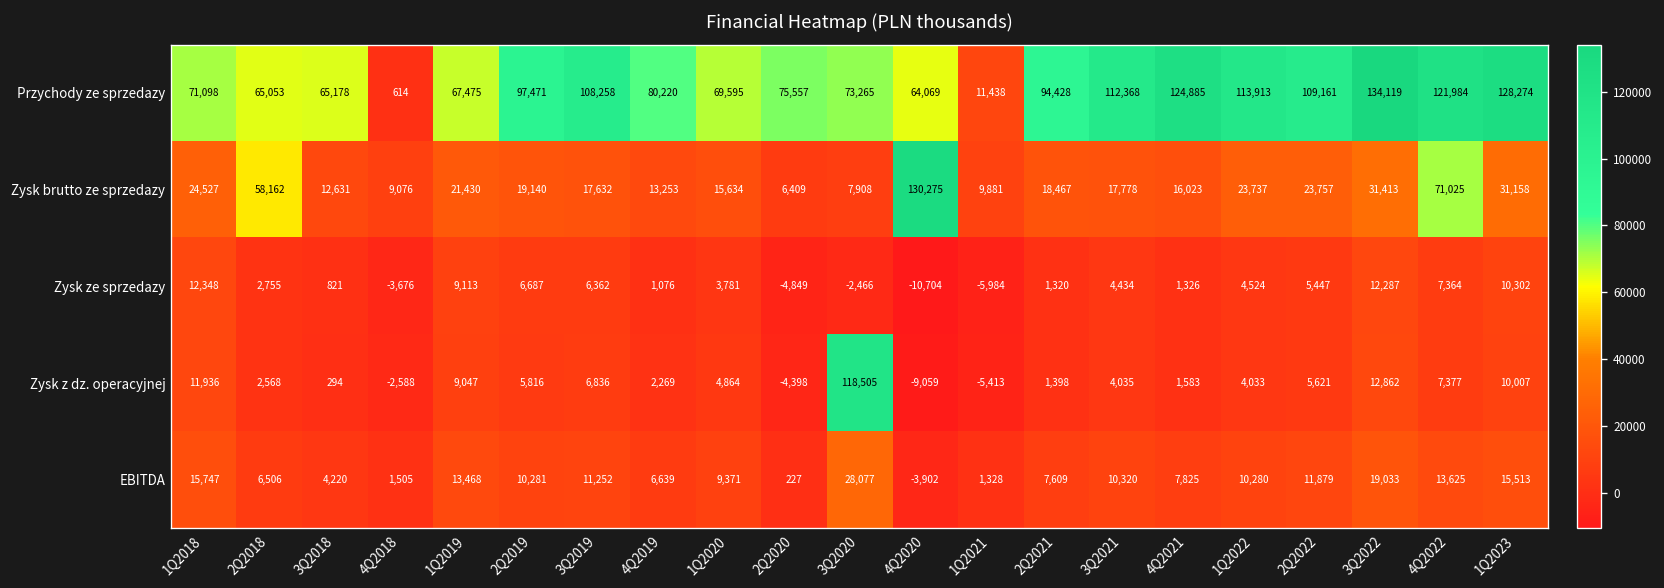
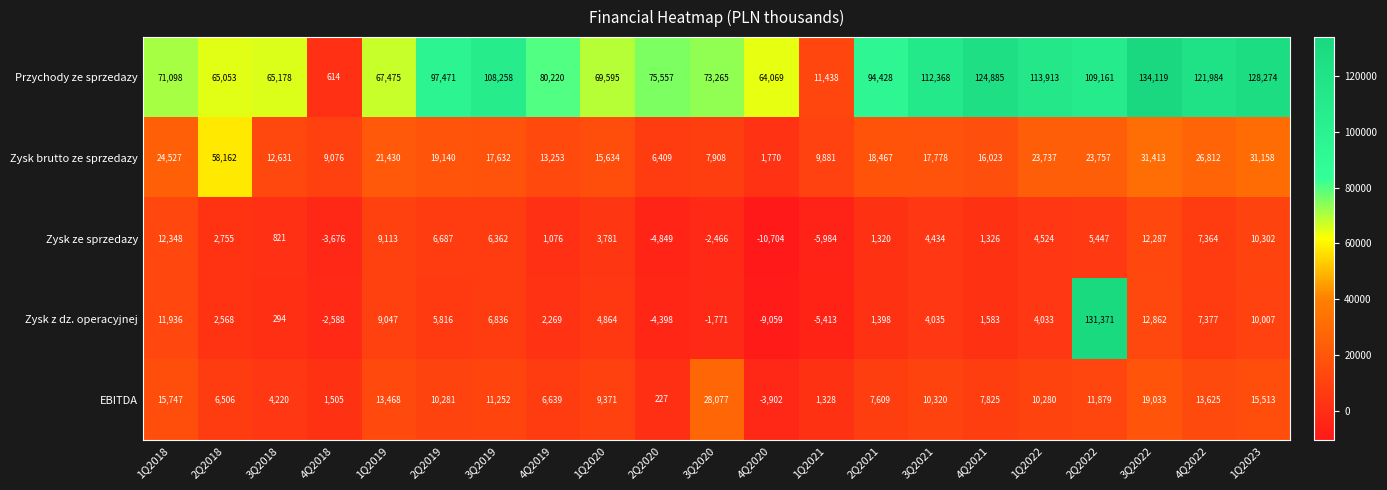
Zysk brutto ze sprzedazy, 4Q2020: 130,275 -> 1,770
Zysk brutto ze sprzedazy, 4Q2022: 71,025 -> 26,812
Zysk z dz. operacyjnej, 3Q2020: 118,505 -> -1,771
Zysk z dz. operacyjnej, 2Q2022: 5,621 -> 131,371
